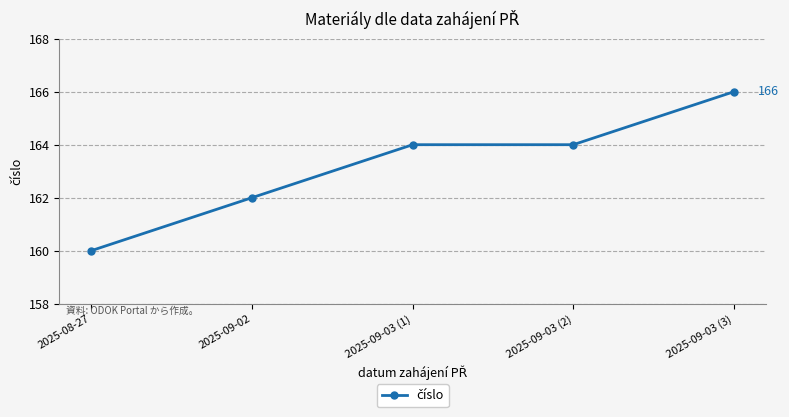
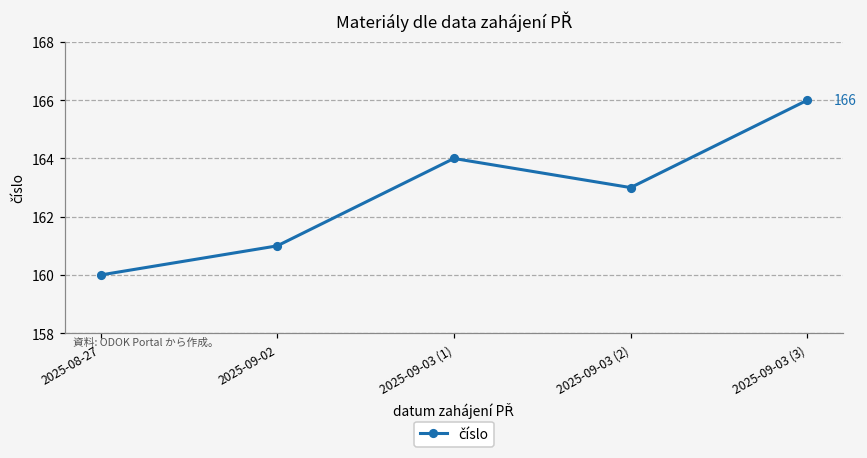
2025-09-02: 162 -> 161
2025-09-03 (2): 164 -> 163
